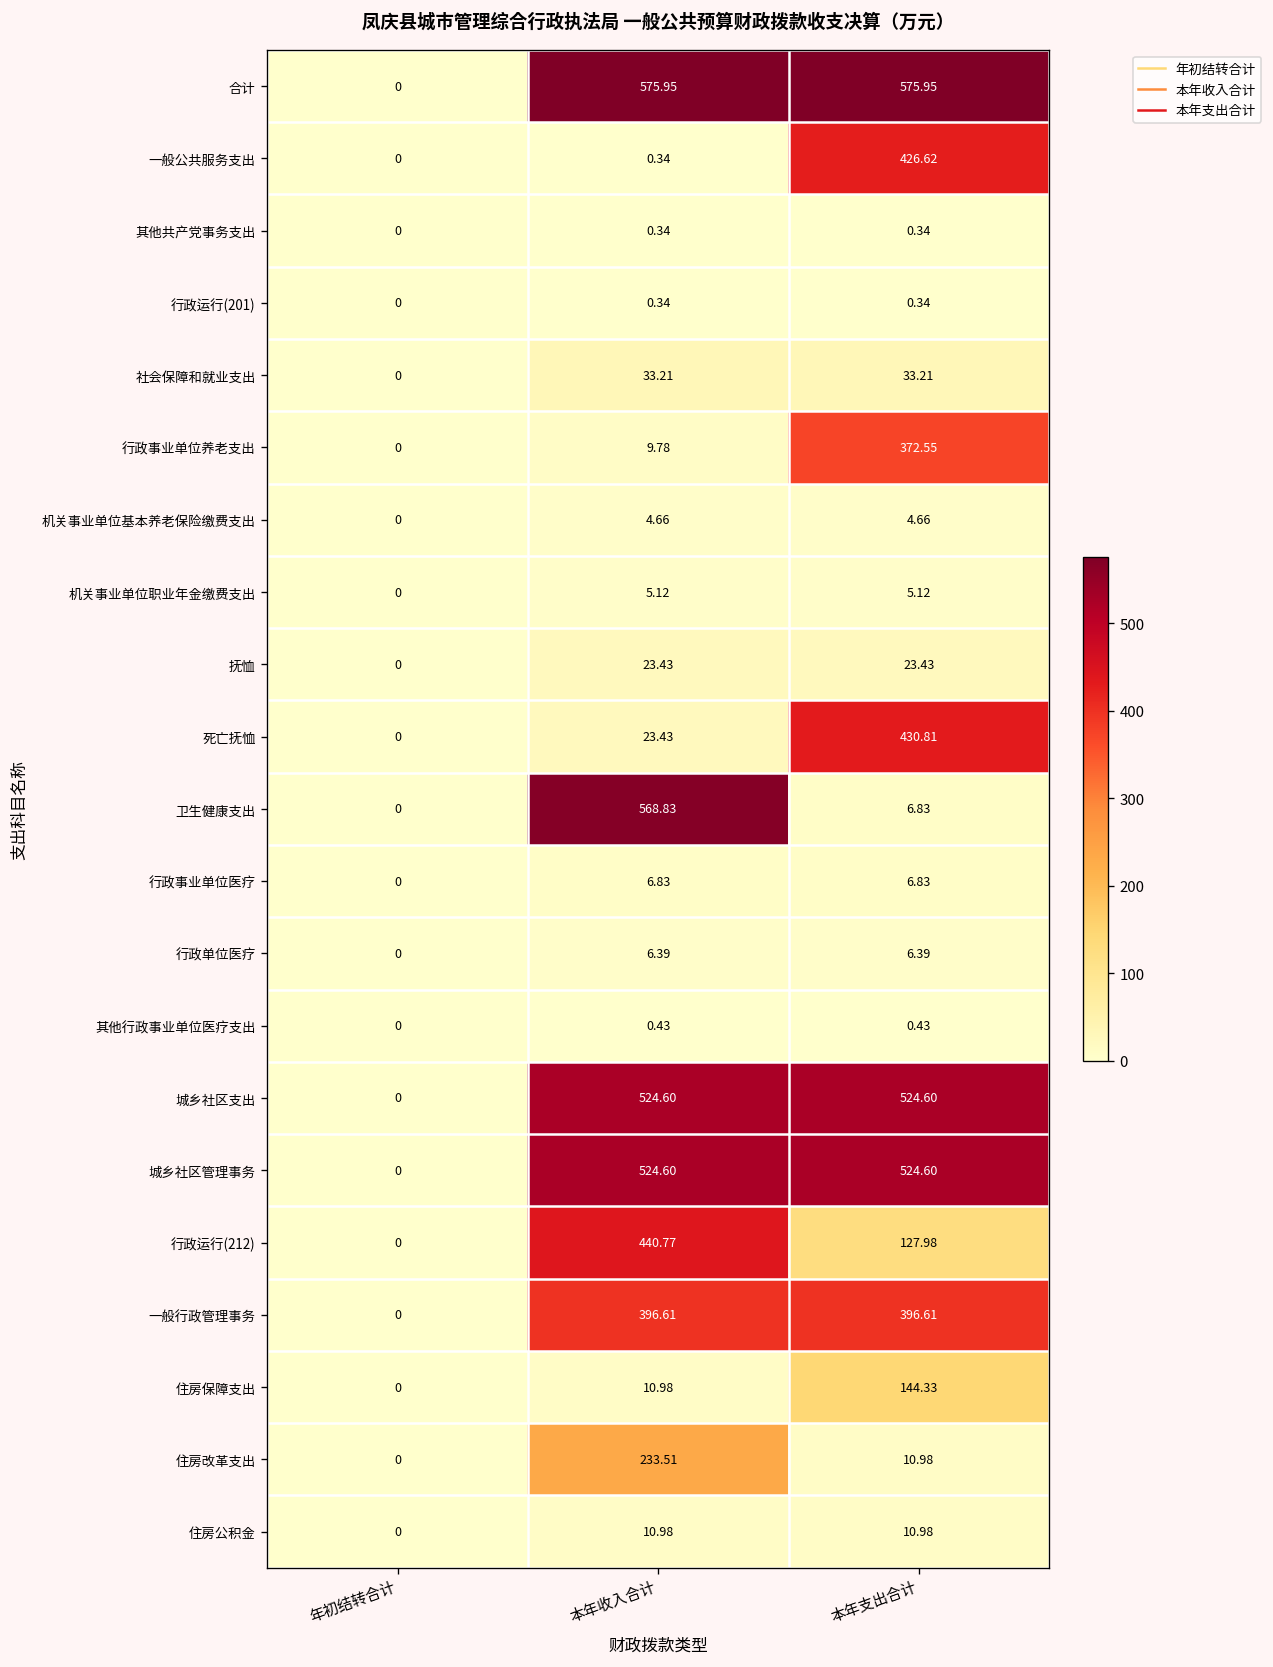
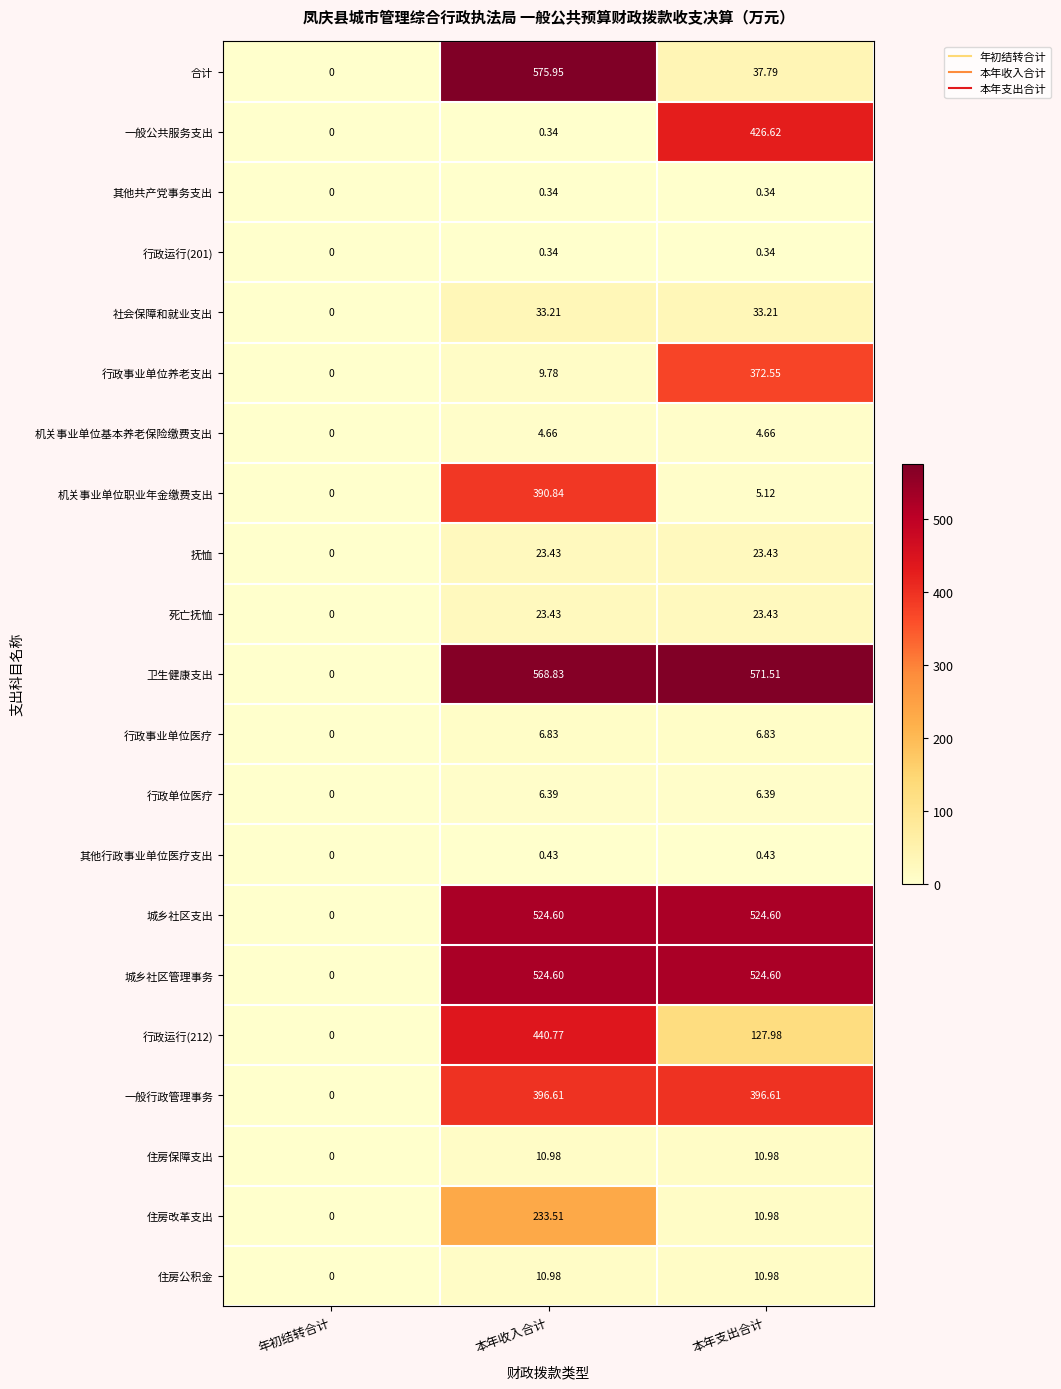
合计, 本年支出合计: 575.95 -> 37.79
机关事业单位职业年金缴费支出, 本年收入合计: 5.12 -> 390.84
死亡抚恤, 本年支出合计: 430.81 -> 23.43
卫生健康支出, 本年支出合计: 6.83 -> 571.51
住房保障支出, 本年支出合计: 144.33 -> 10.98
